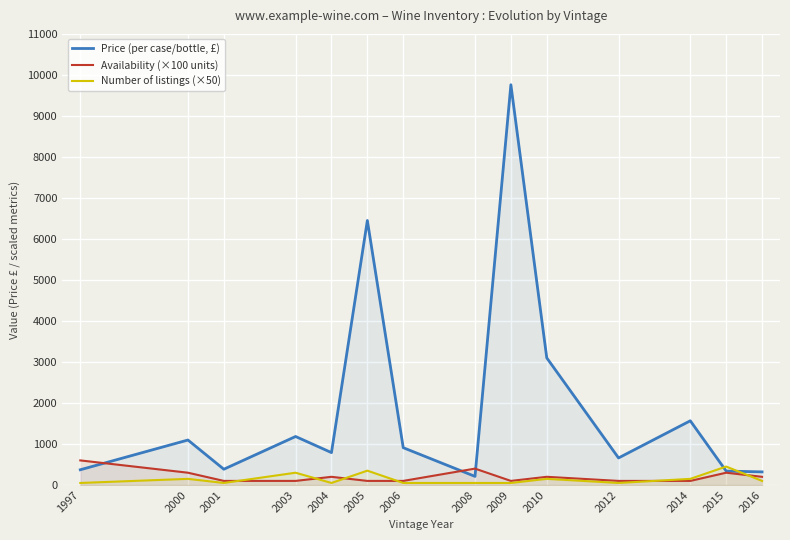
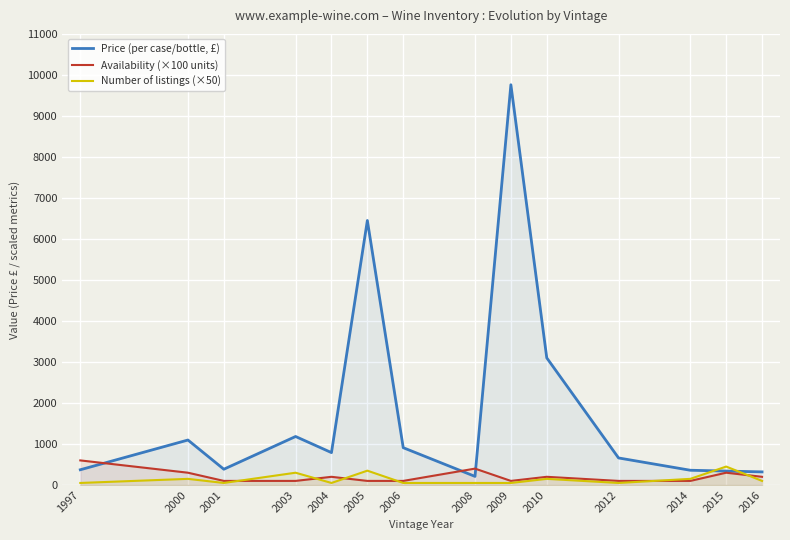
Price (per case/bottle, £), 2014: 1600 -> 400
